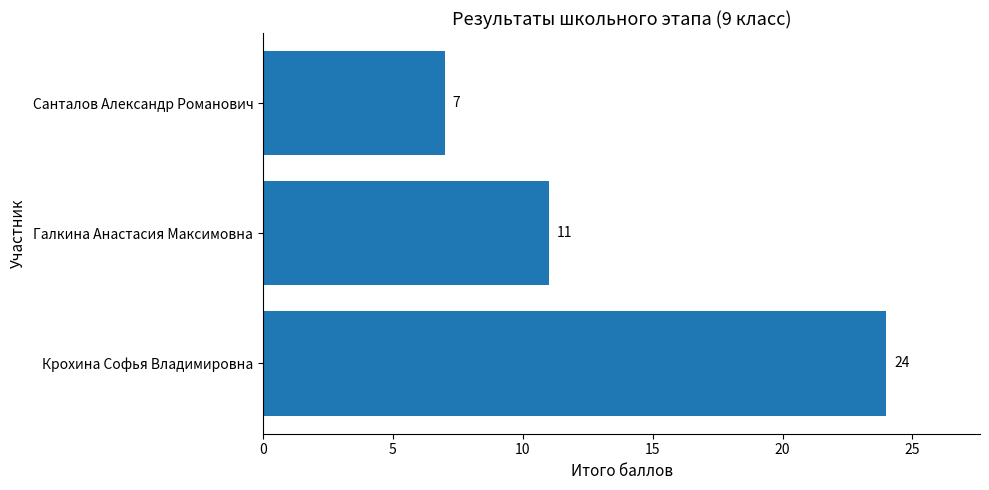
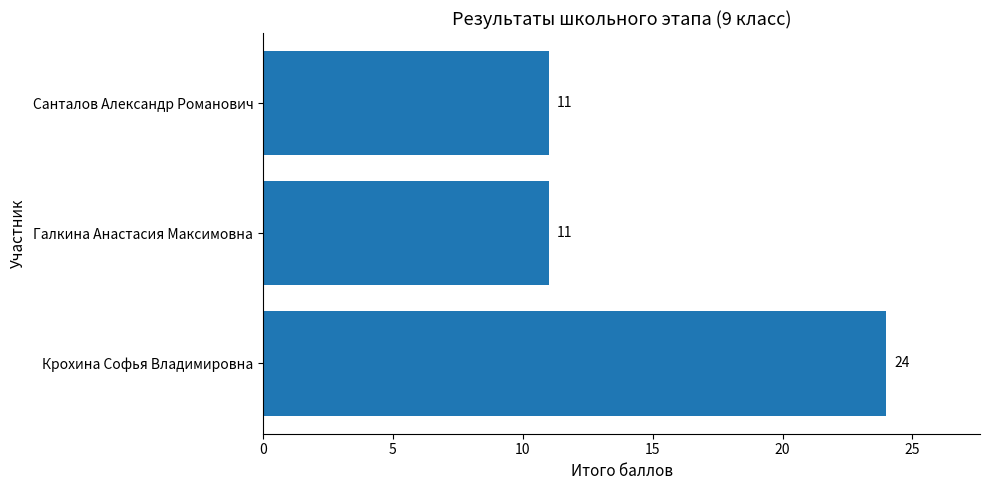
Санталов Александр Романович: 7 -> 11
